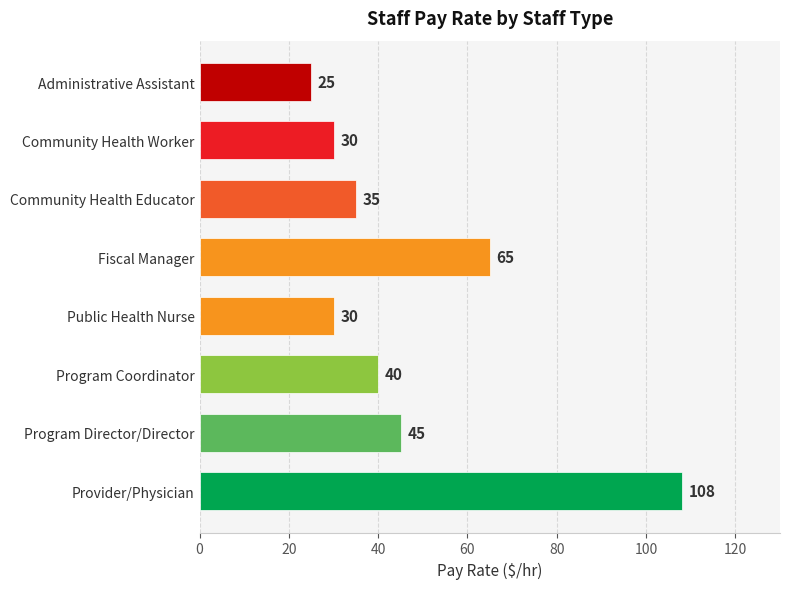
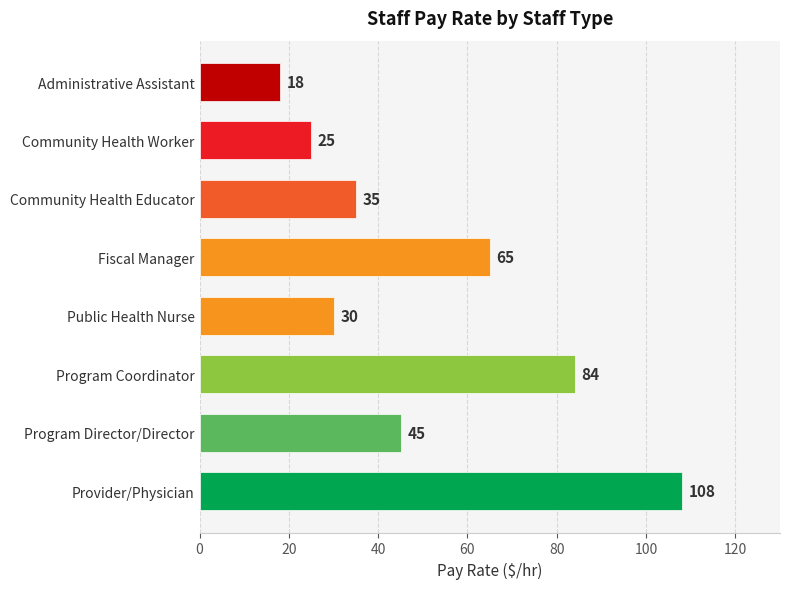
Administrative Assistant: 25 -> 18
Community Health Worker: 30 -> 25
Program Coordinator: 40 -> 84
